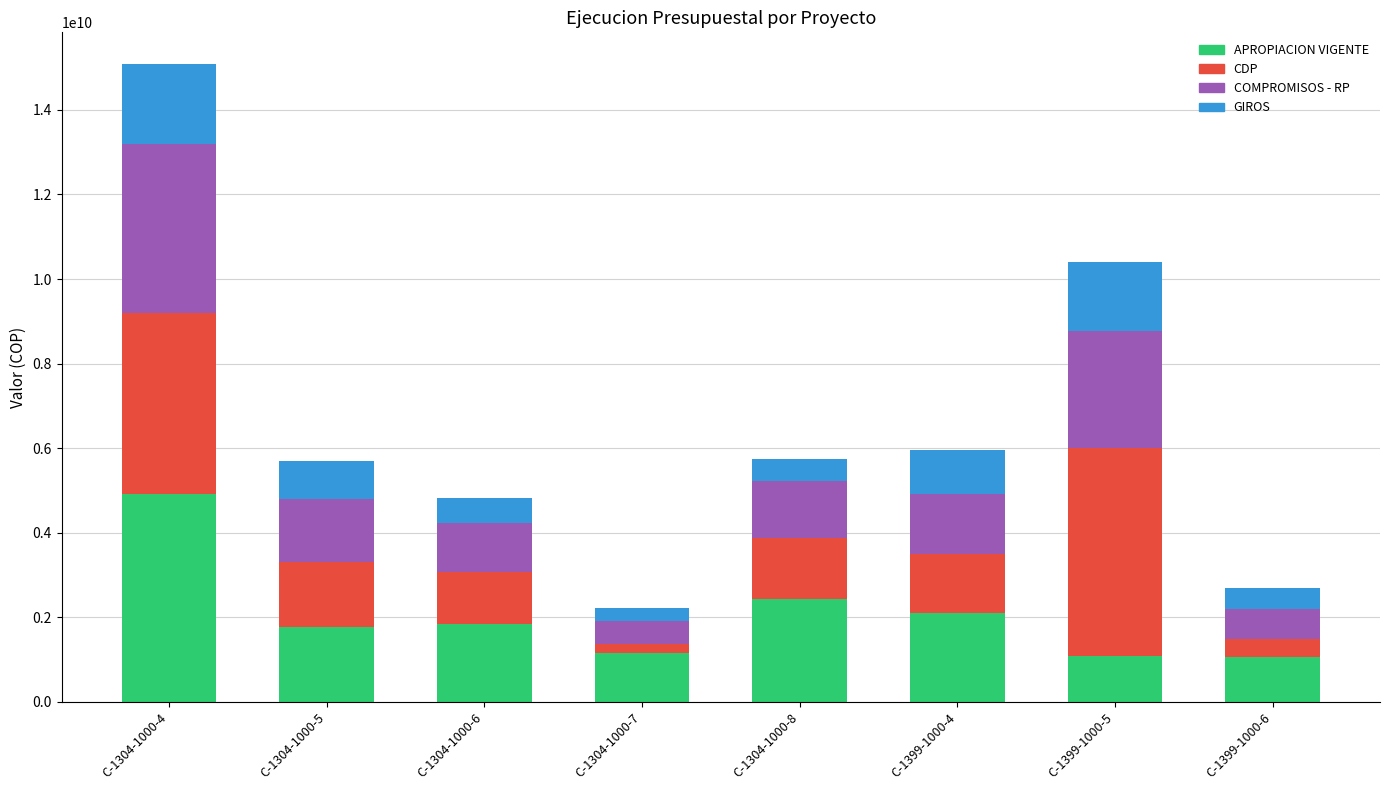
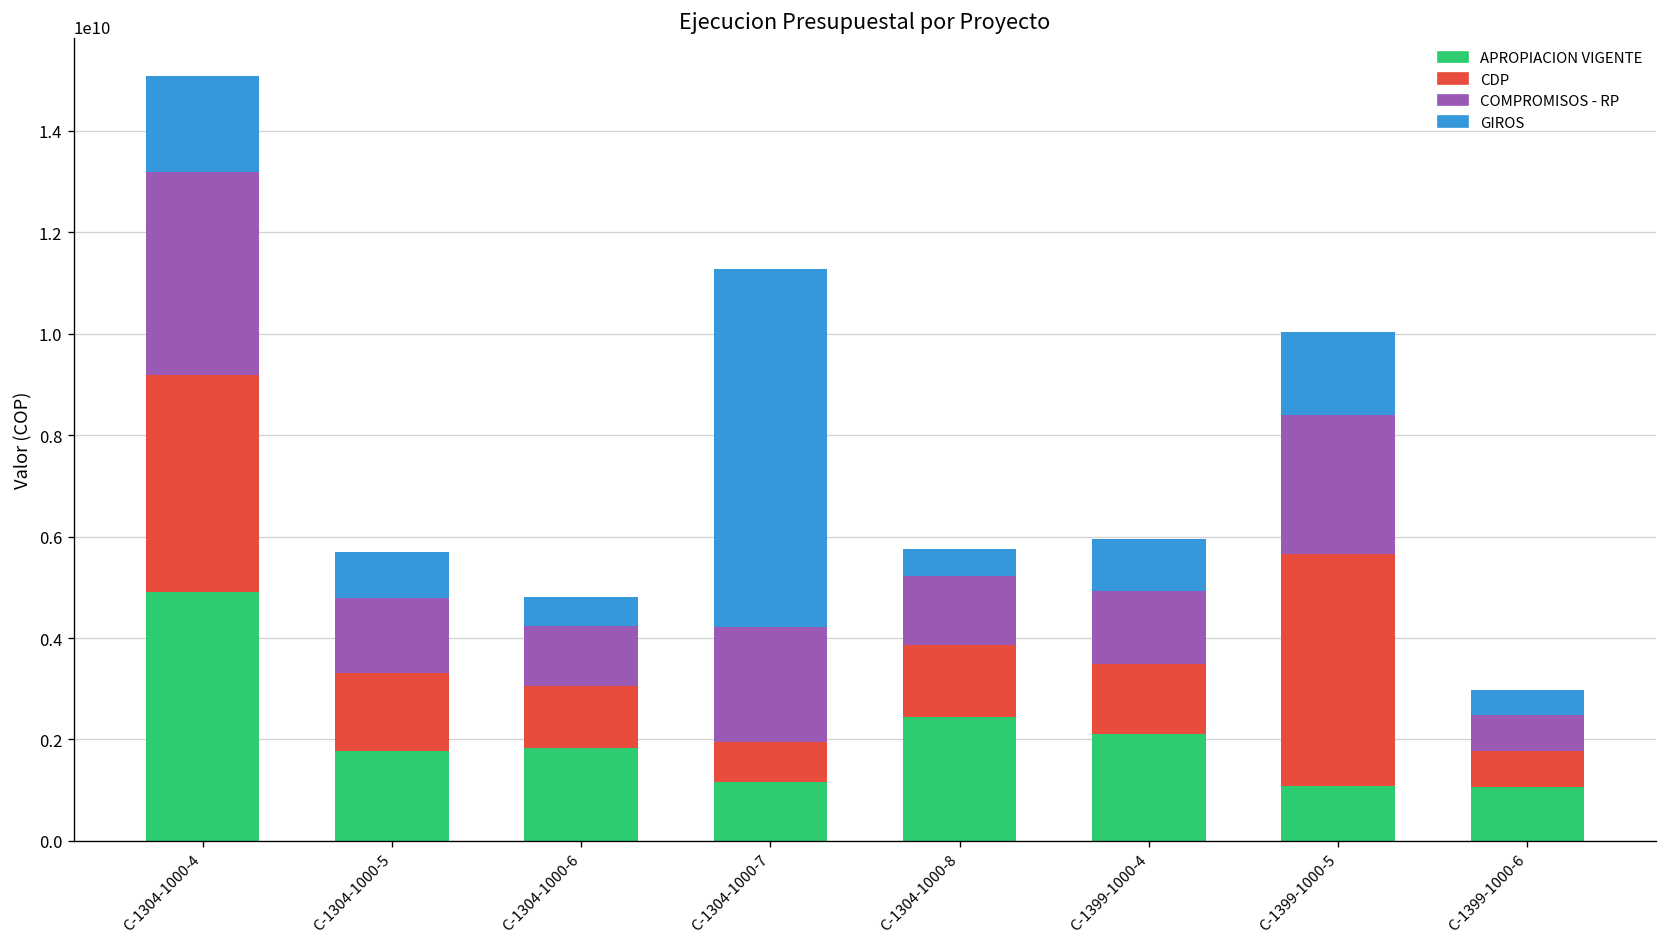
CDP, C-1304-1000-7: 200000000 -> 800000000
COMPROMISOS - RP, C-1304-1000-7: 600000000 -> 2300000000
GIROS, C-1304-1000-7: 300000000 -> 7100000000
CDP, C-1399-1000-5: 4900000000 -> 4600000000
CDP, C-1399-1000-6: 400000000 -> 700000000
